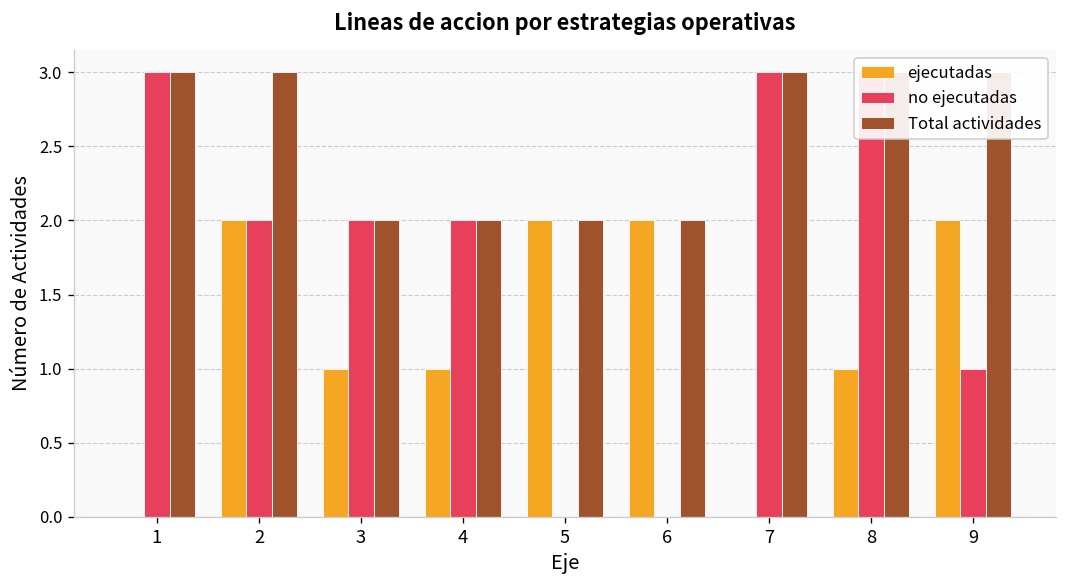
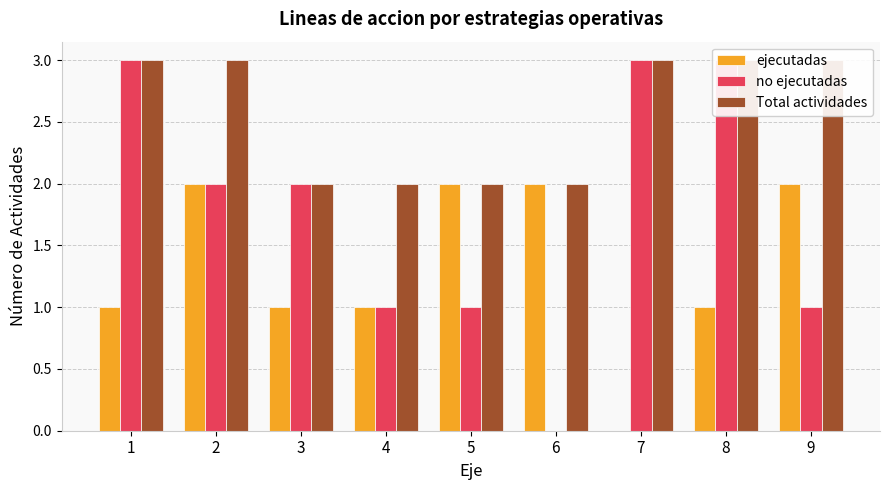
ejecutadas, 1: 0 -> 1
no ejecutadas, 4: 2 -> 1
no ejecutadas, 5: 0 -> 1
